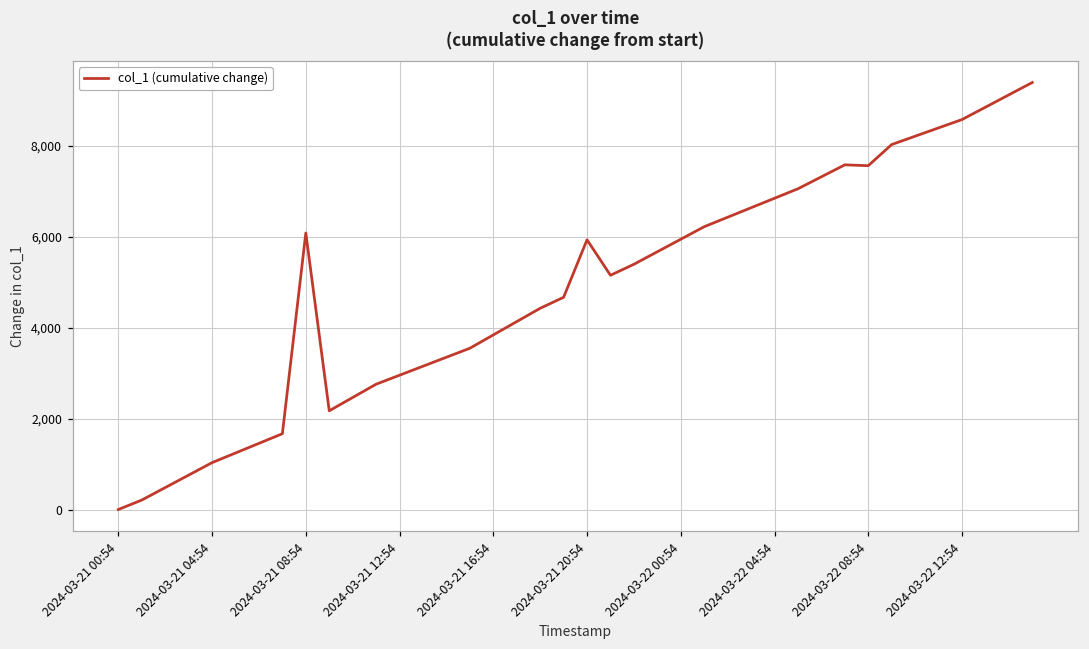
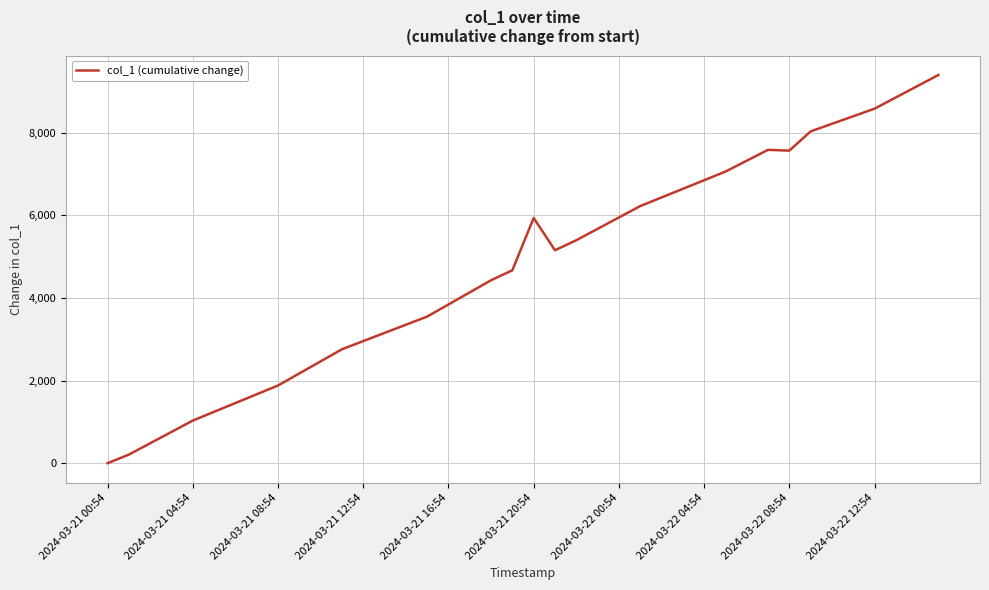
2024-03-21 08:54: 6,100 -> 1,900
